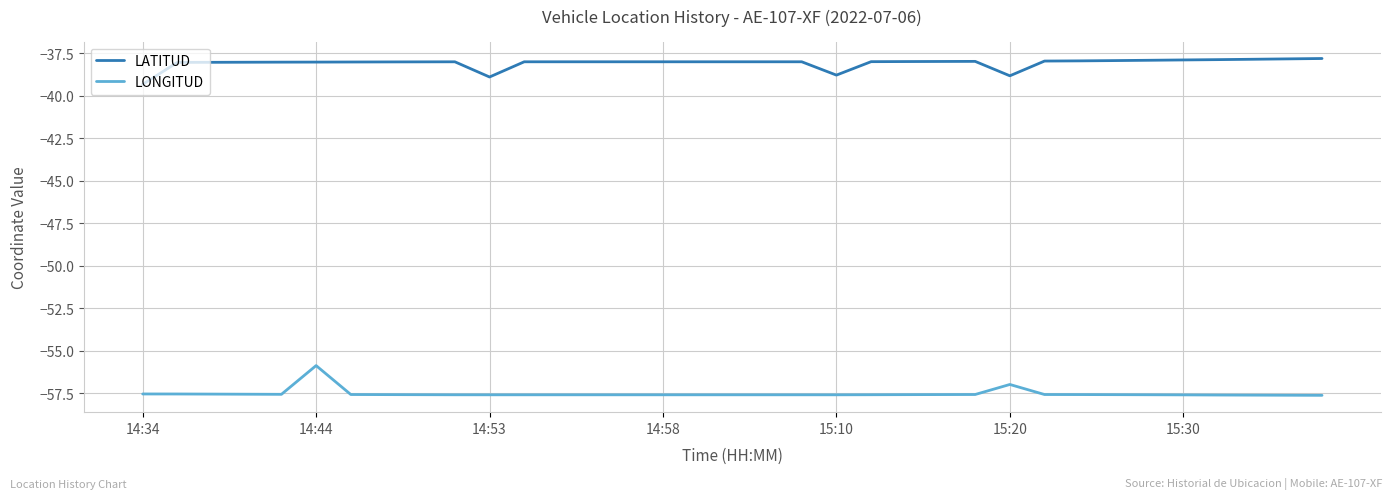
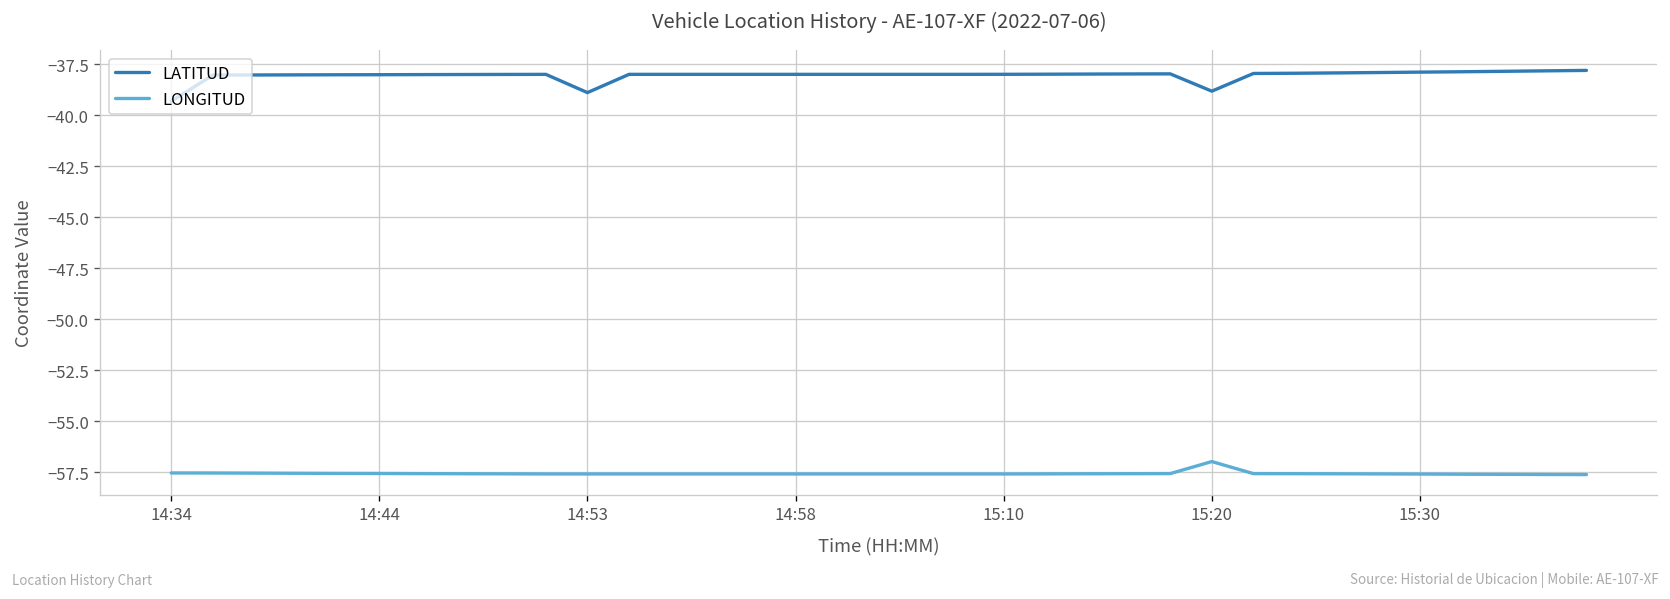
LONGITUD, 14:44: -55.9 -> -57.6
LATITUD, 15:10: -38.8 -> -38.0
